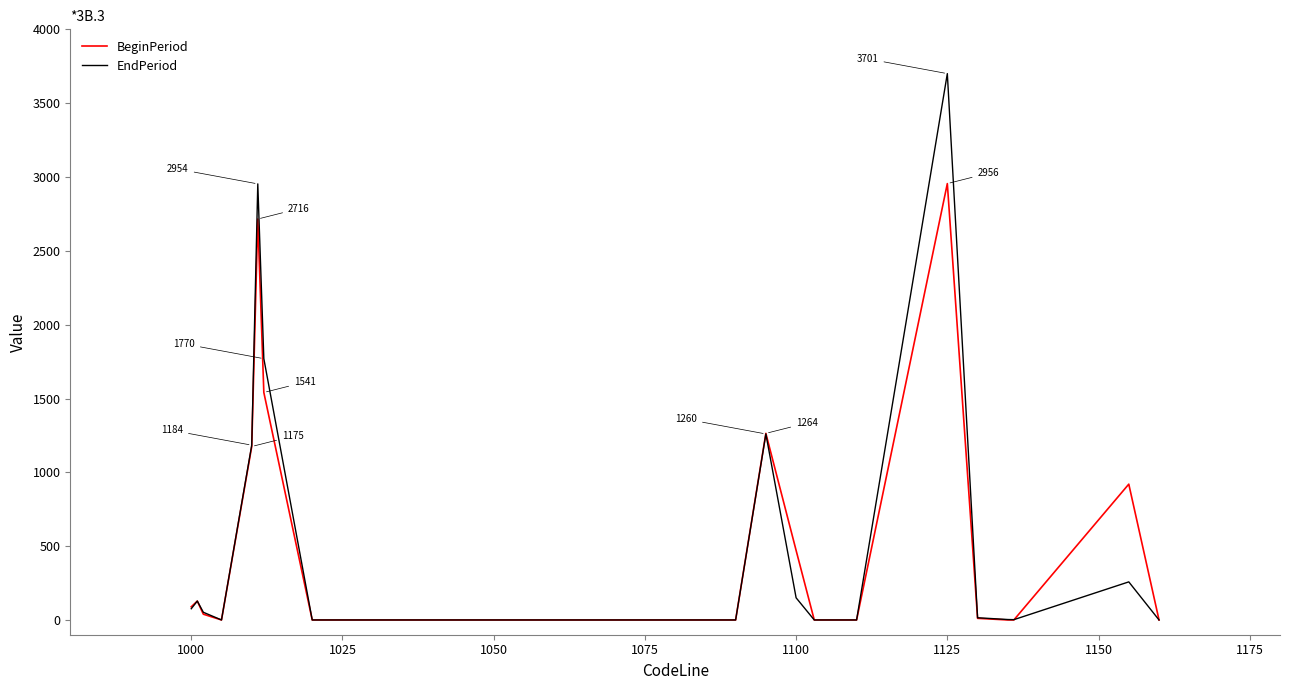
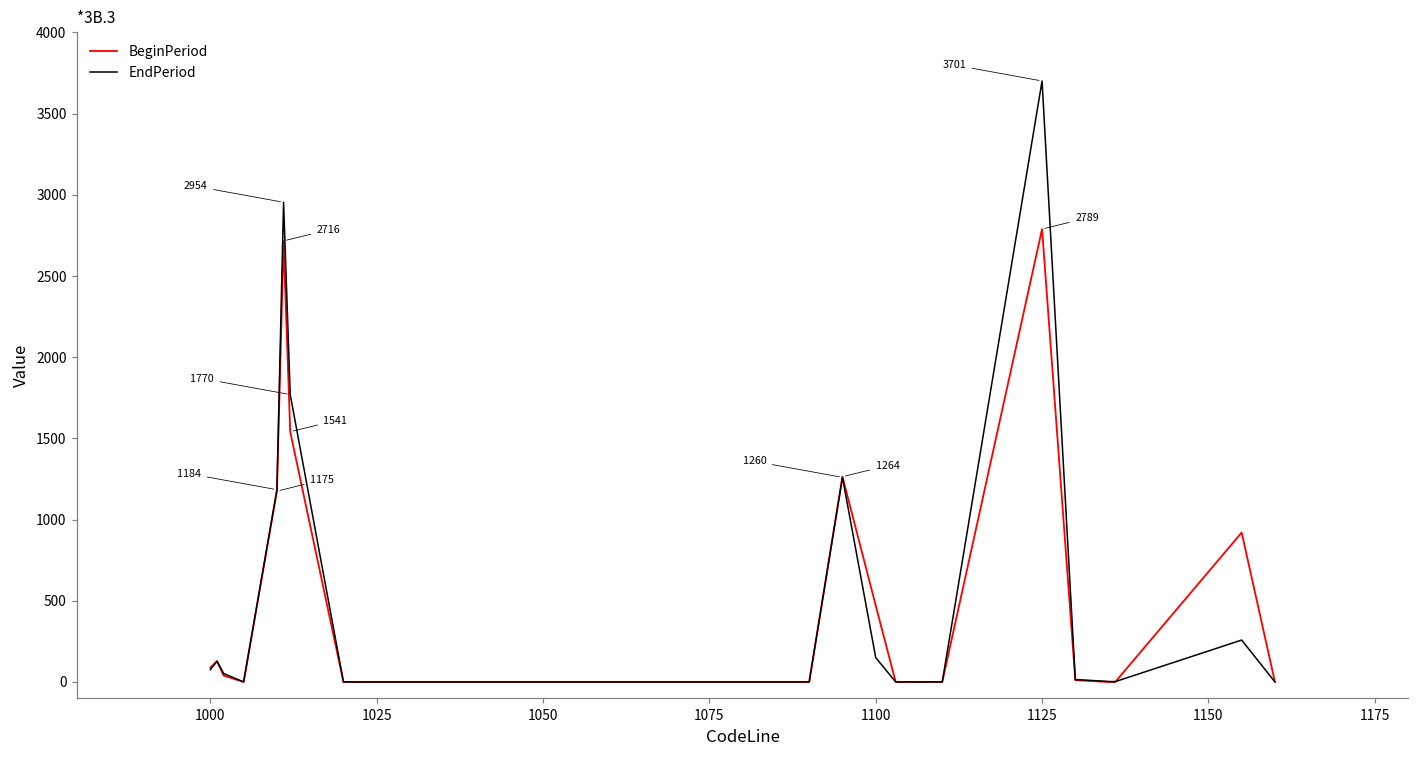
BeginPeriod, 1125: 2956 -> 2789
